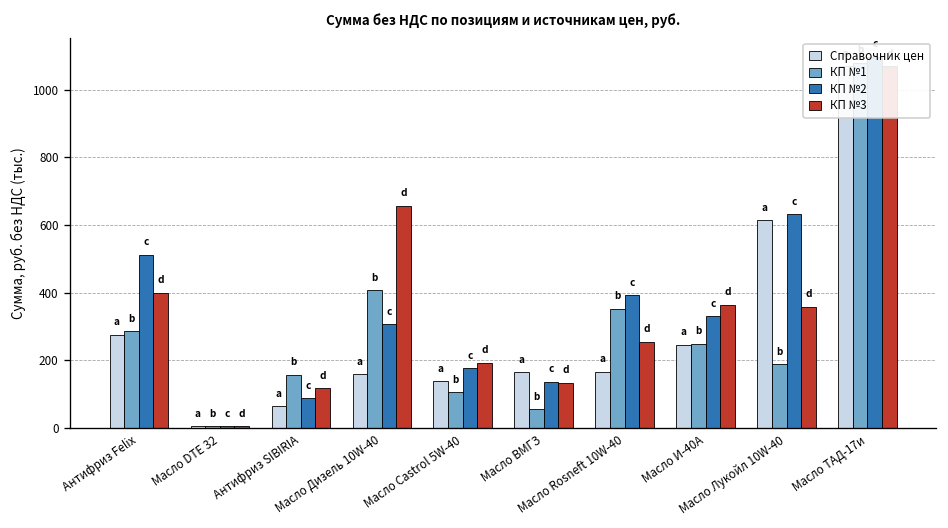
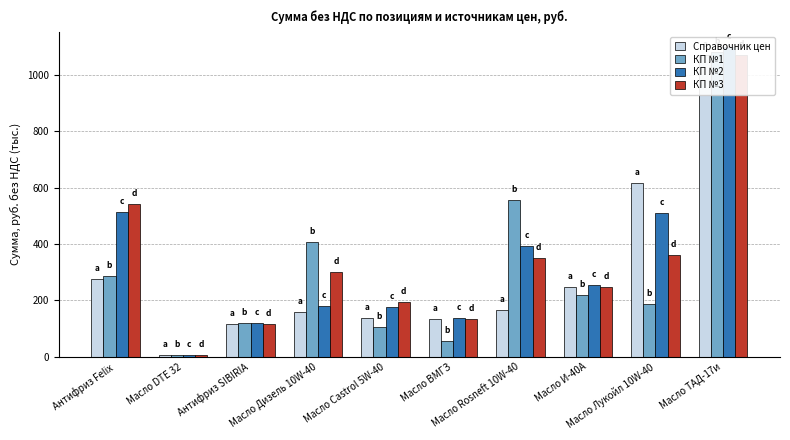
КП №3, Антифриз Felix: 400 -> 540
Справочник цен, Антифриз SIBIRIA: 60 -> 120
КП №1, Антифриз SIBIRIA: 160 -> 120
КП №2, Антифриз SIBIRIA: 90 -> 120
КП №2, Масло Дизель 10W-40: 310 -> 180
КП №3, Масло Дизель 10W-40: 660 -> 300
Справочник цен, Масло ВМГЗ: 160 -> 130
КП №1, Масло Rosneft 10W-40: 350 -> 560
КП №3, Масло Rosneft 10W-40: 260 -> 350
КП №1, Масло И-40А: 250 -> 220
КП №2, Масло И-40А: 330 -> 250
КП №3, Масло И-40А: 360 -> 250
КП №2, Масло Лукойл 10W-40: 630 -> 510
